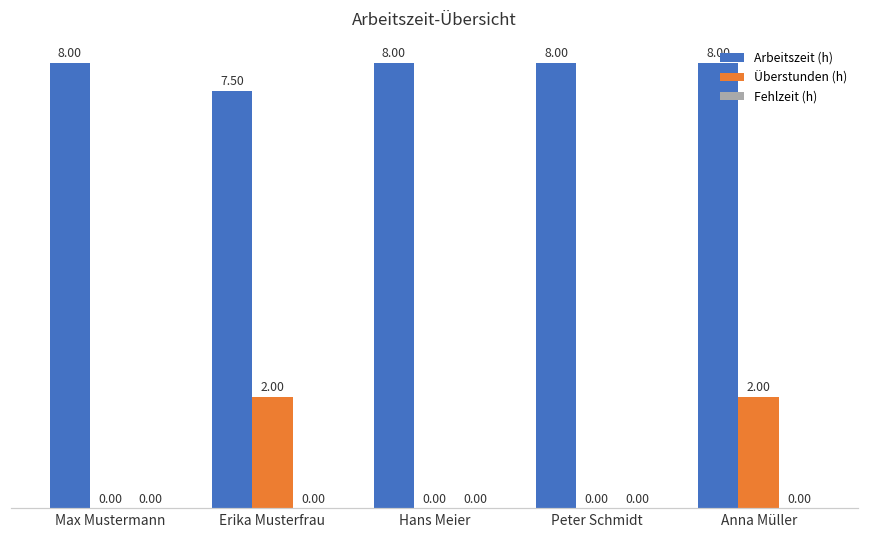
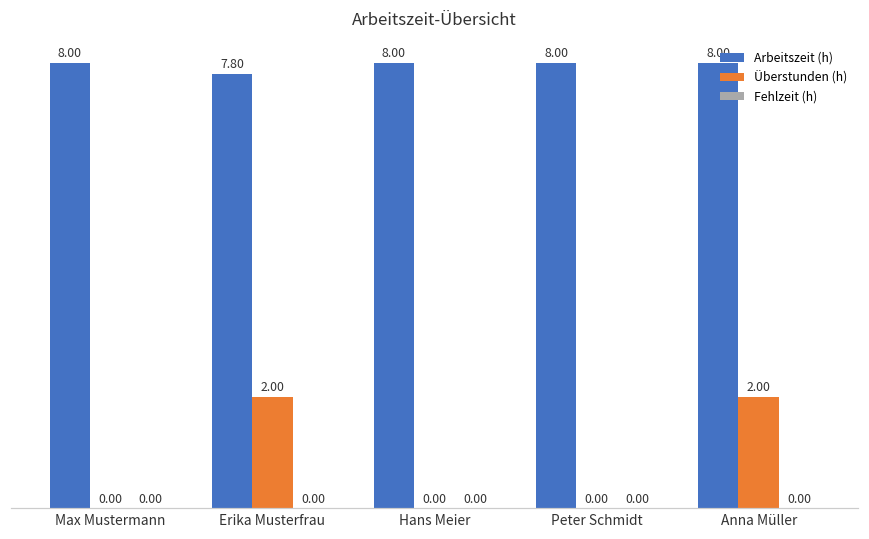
Arbeitszeit (h), Erika Musterfrau: 7.50 -> 7.80
